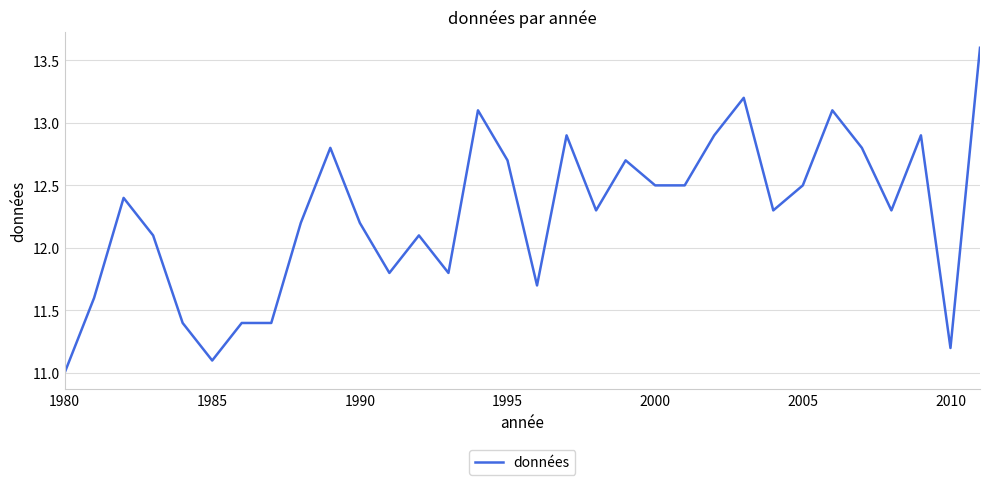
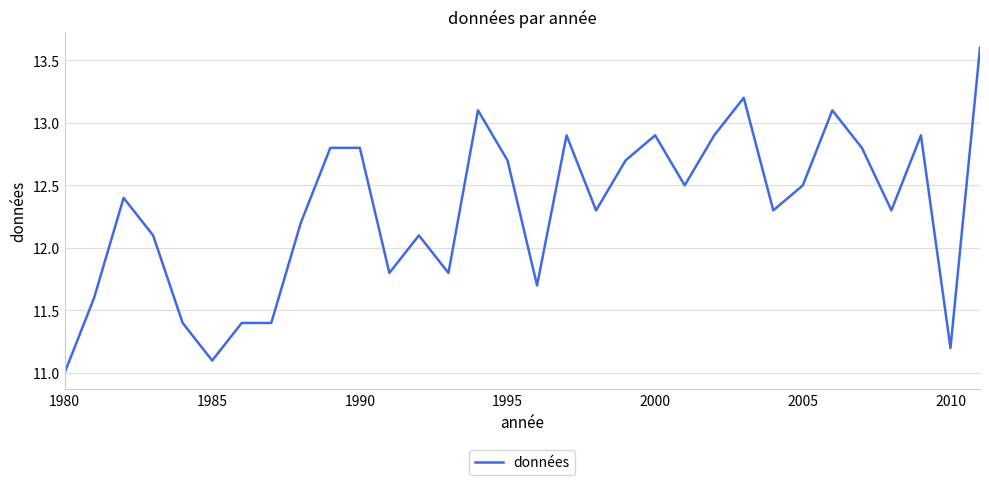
1990: 12.2 -> 12.8
2000: 12.5 -> 12.9
